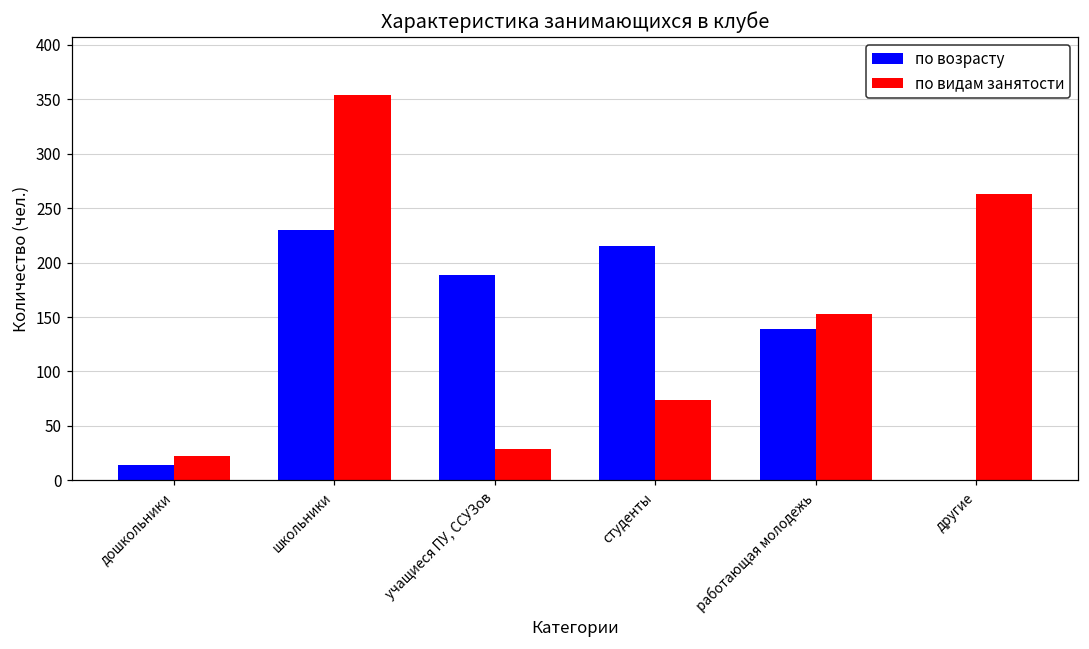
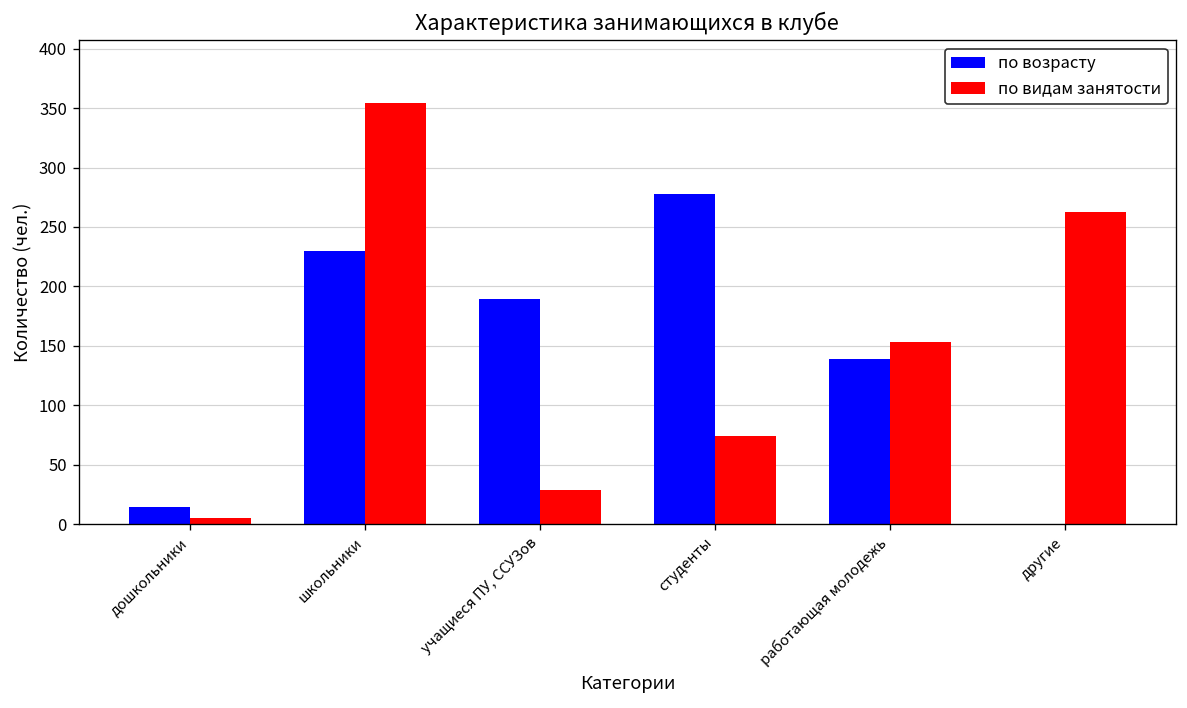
по видам занятости, дошкольники: 20 -> 10
по возрасту, студенты: 220 -> 280
